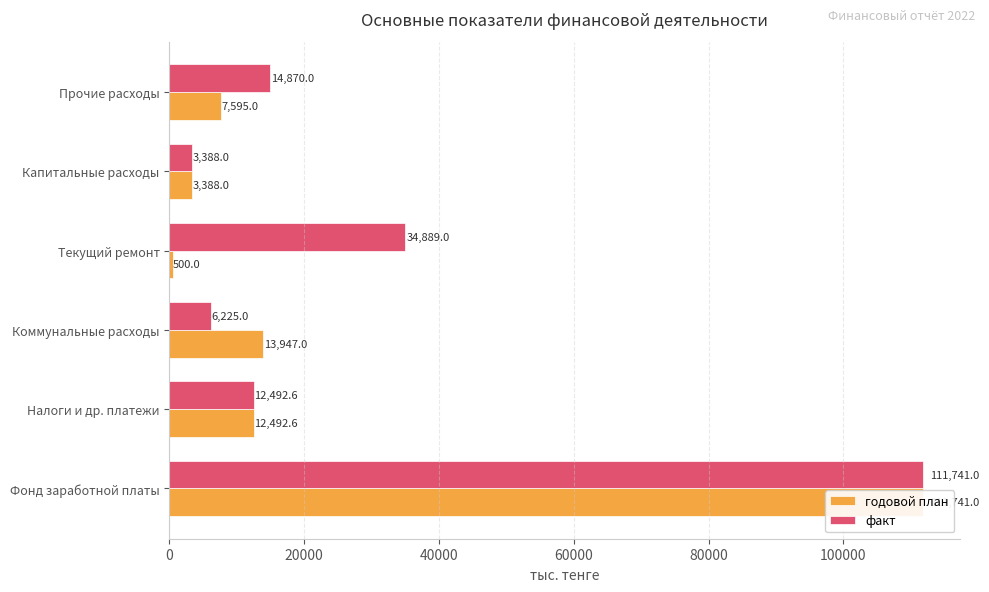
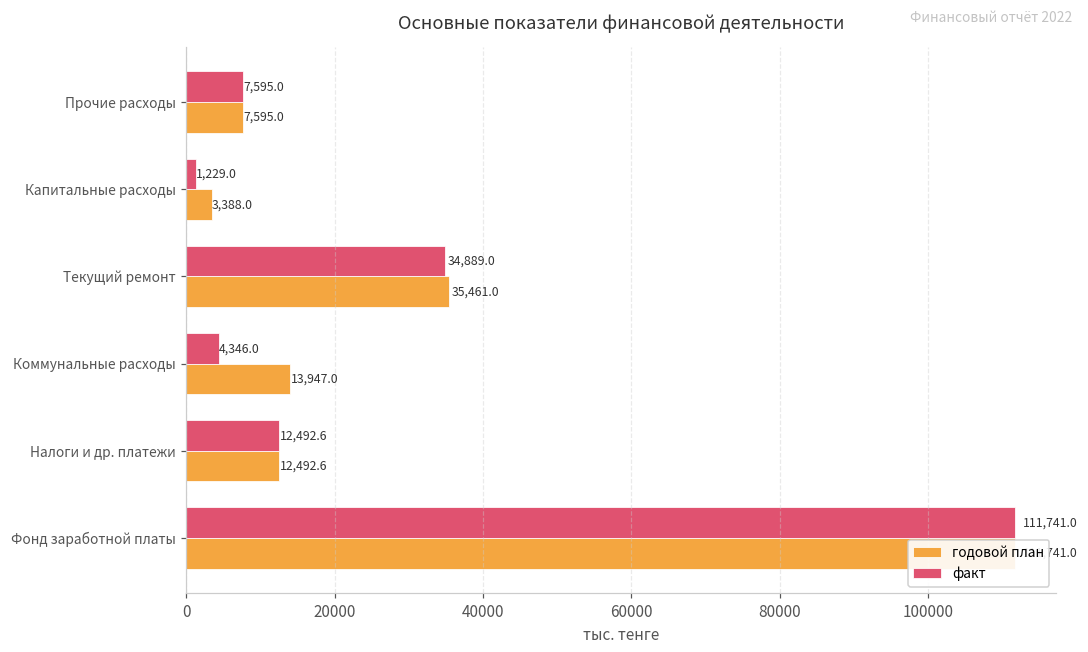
факт, Прочие расходы: 14,870.0 -> 7,595.0
факт, Капитальные расходы: 3,388.0 -> 1,229.0
годовой план, Текущий ремонт: 500.0 -> 35,461.0
факт, Коммунальные расходы: 6,225.0 -> 4,346.0
